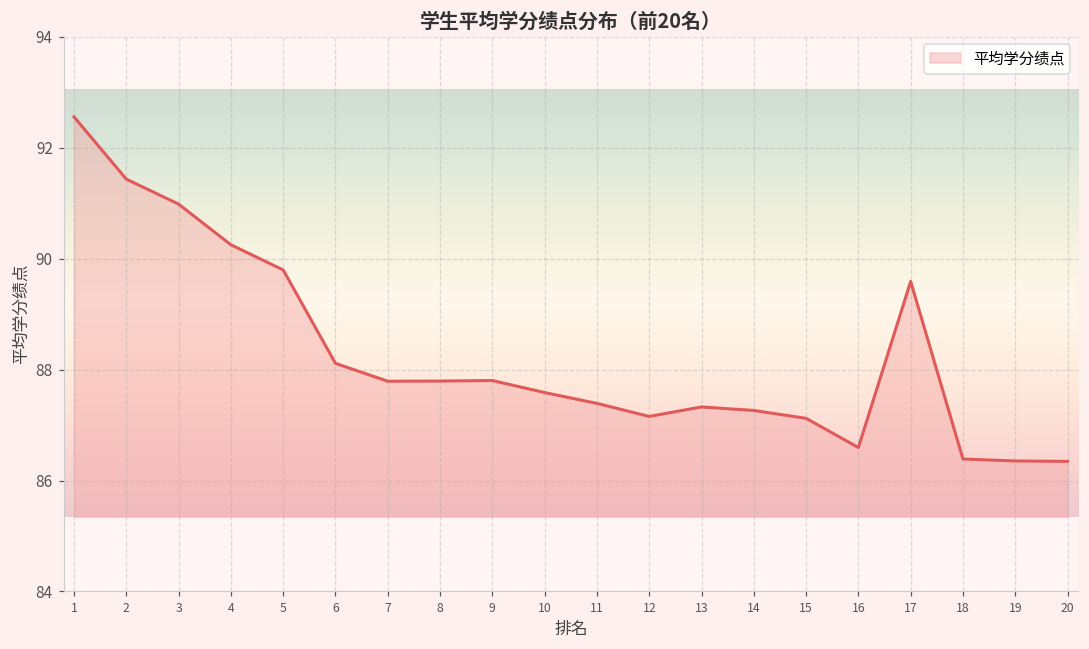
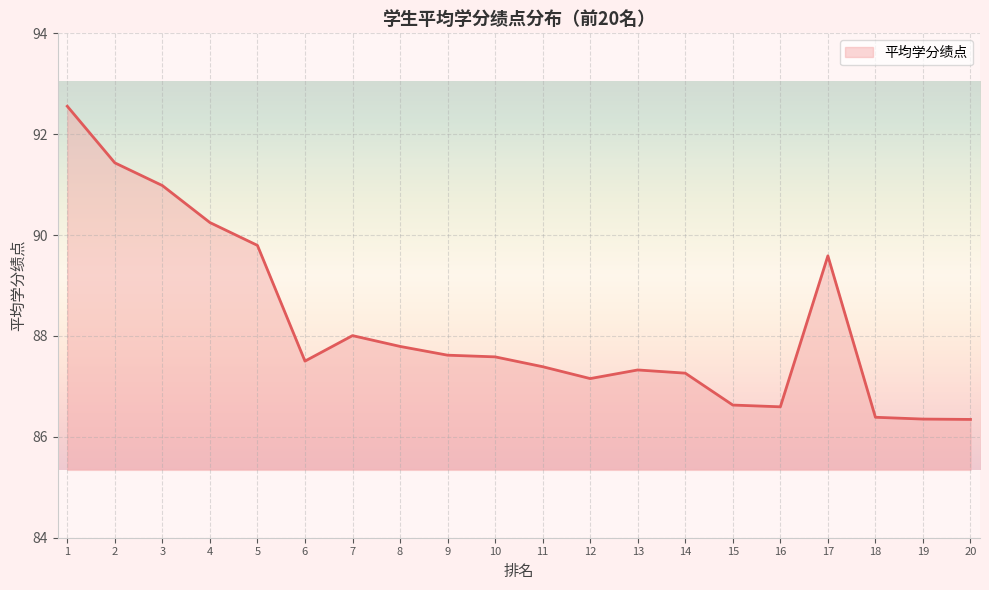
6: 88.1 -> 87.5
7: 87.8 -> 88.0
9: 87.8 -> 87.6
15: 87.1 -> 86.6
